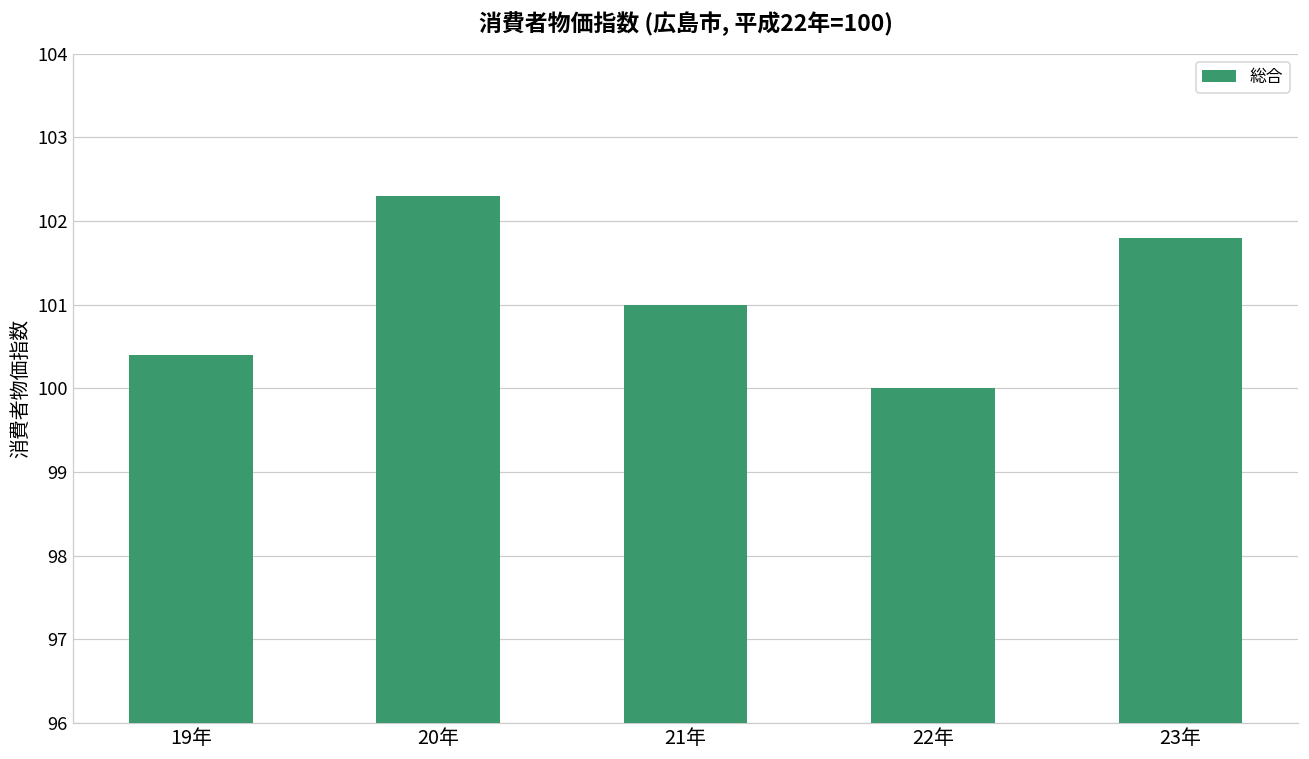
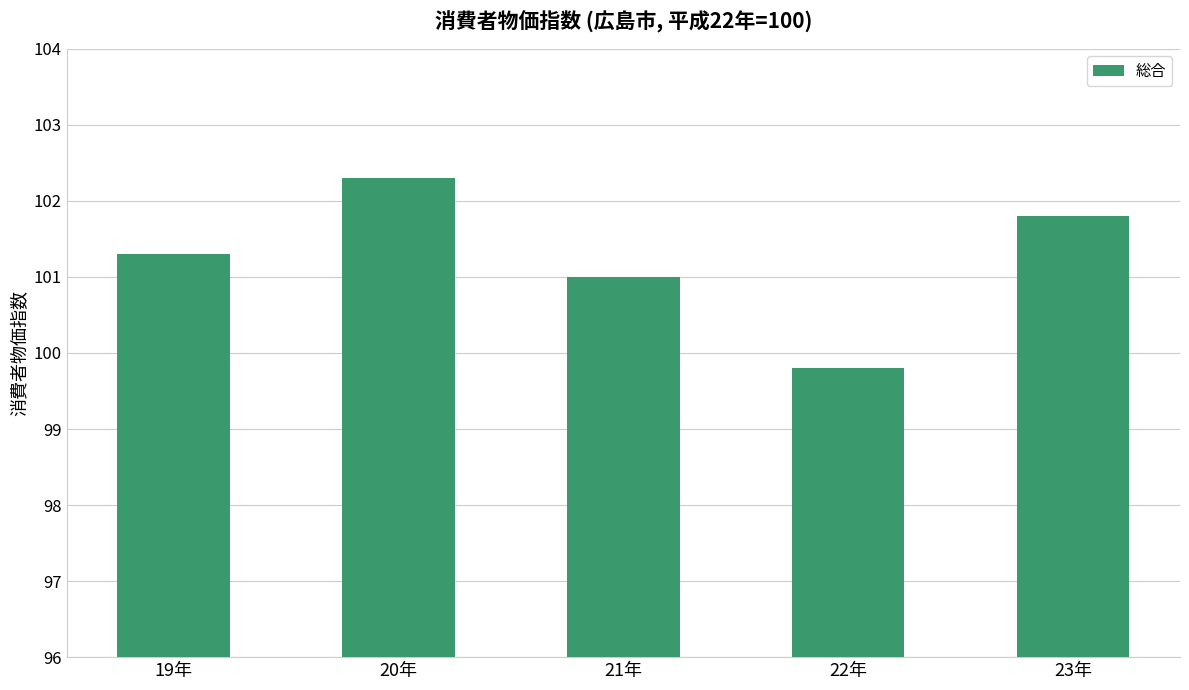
19年: 100.4 -> 101.3
22年: 100.0 -> 99.8
